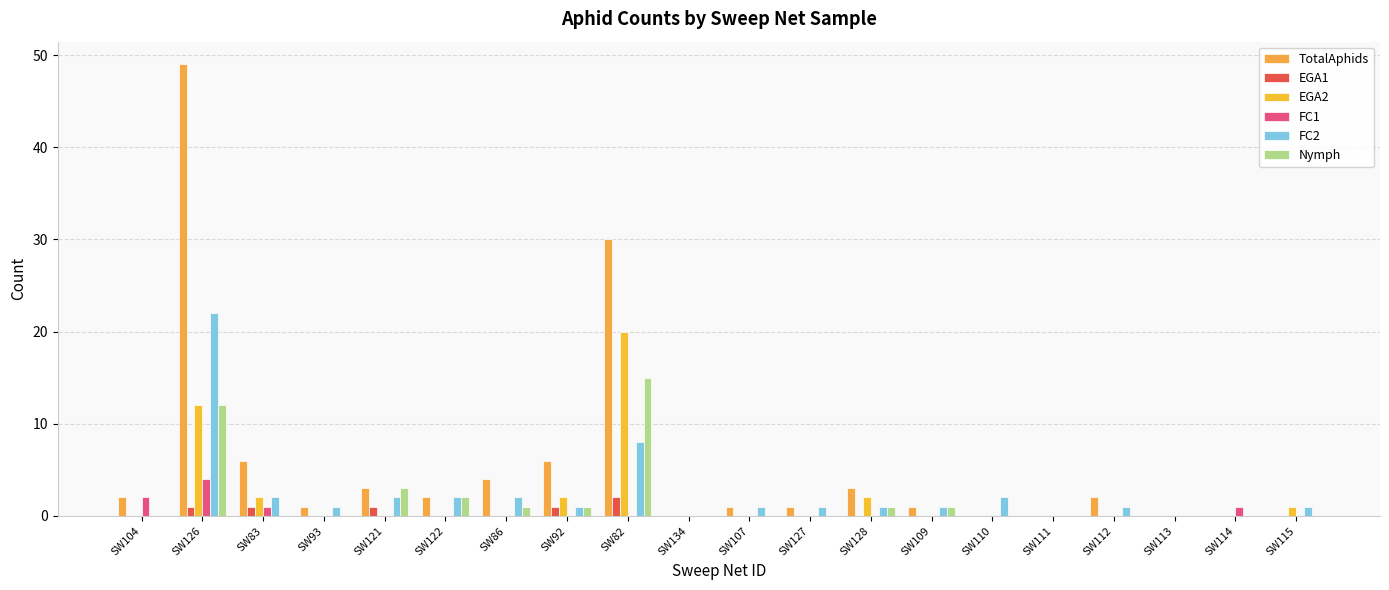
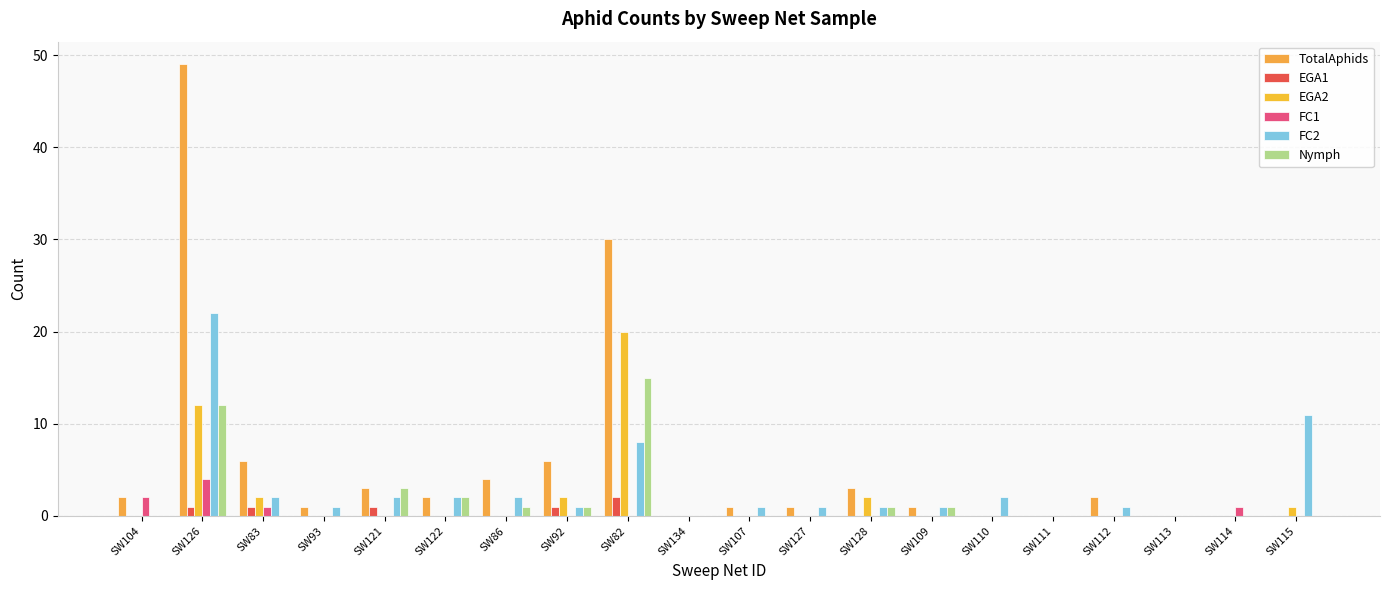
FC2, SW115: 1 -> 11
